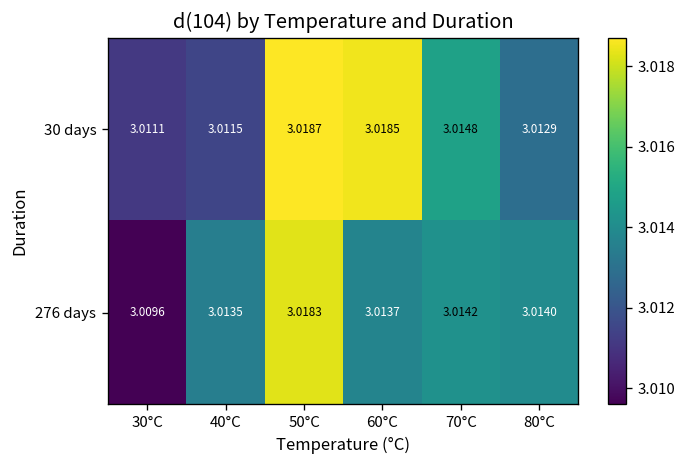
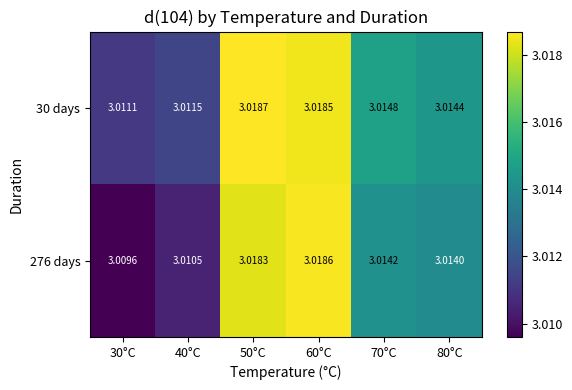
30 days, 80°C: 3.0129 -> 3.0144
276 days, 40°C: 3.0135 -> 3.0105
276 days, 60°C: 3.0137 -> 3.0186
